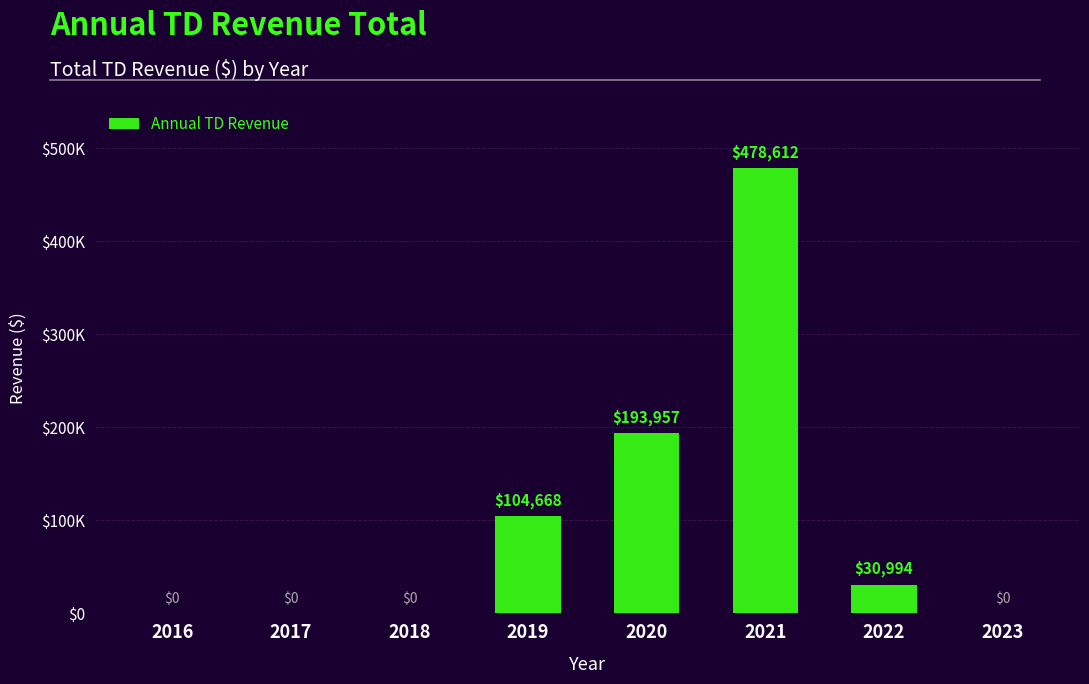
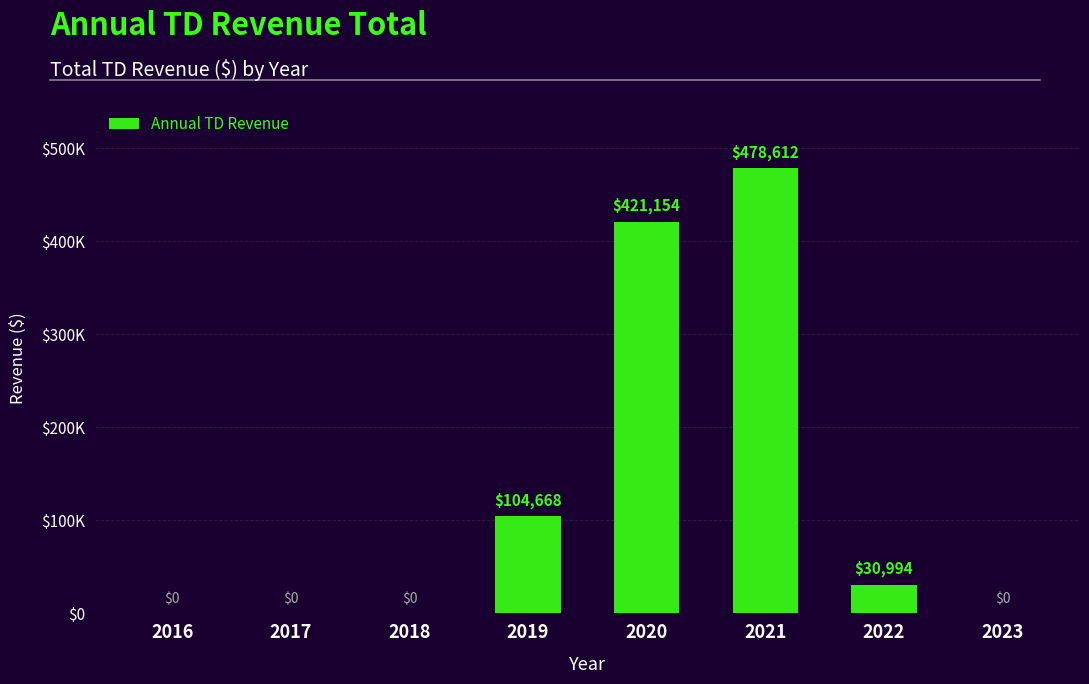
2020: $193,957 -> $421,154
